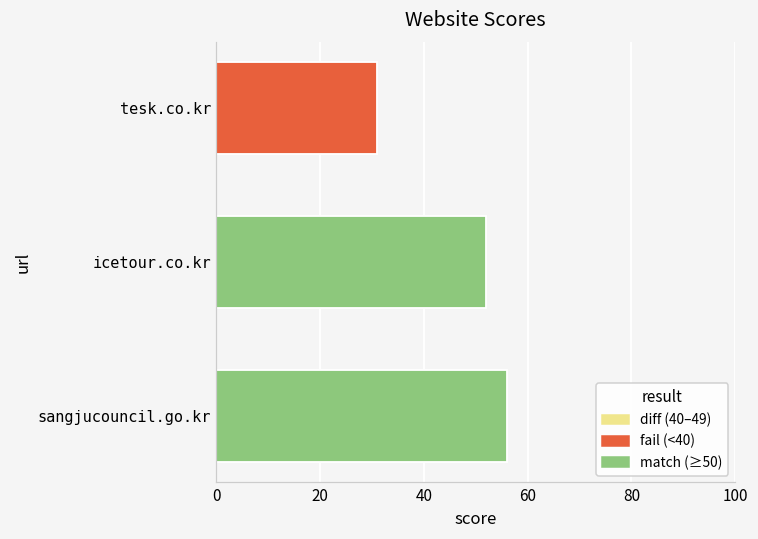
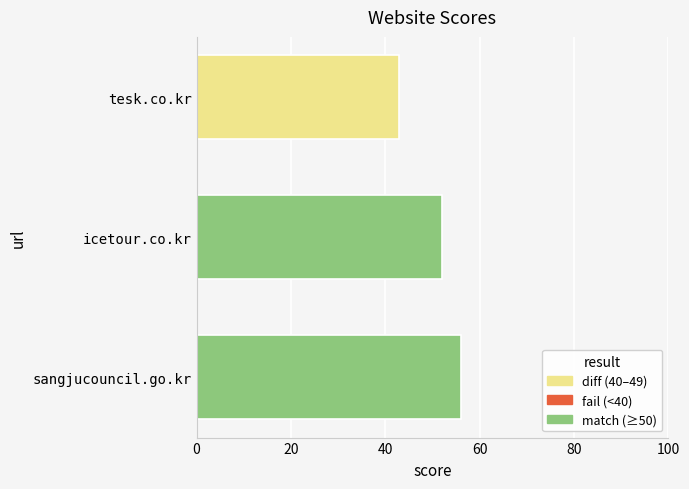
tesk.co.kr: 31 -> 43
